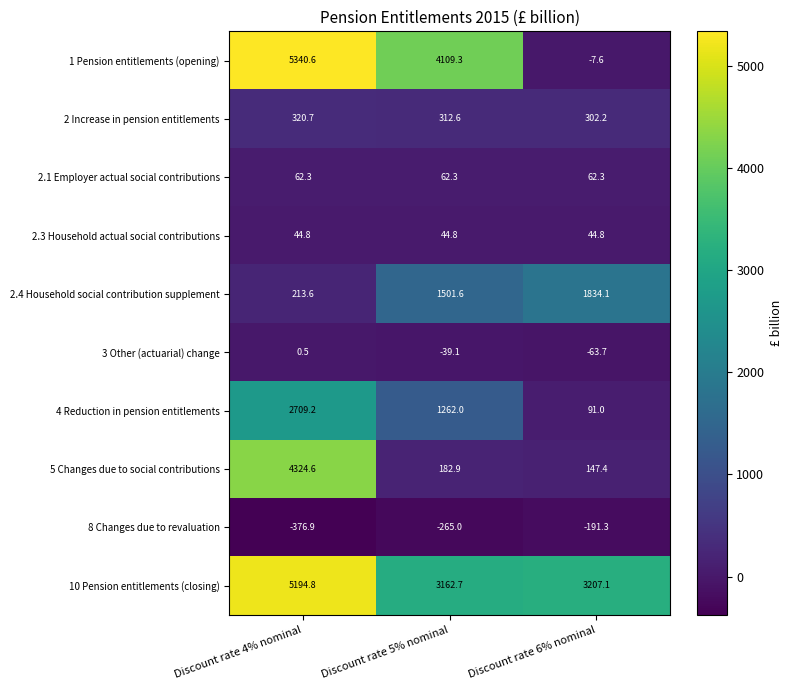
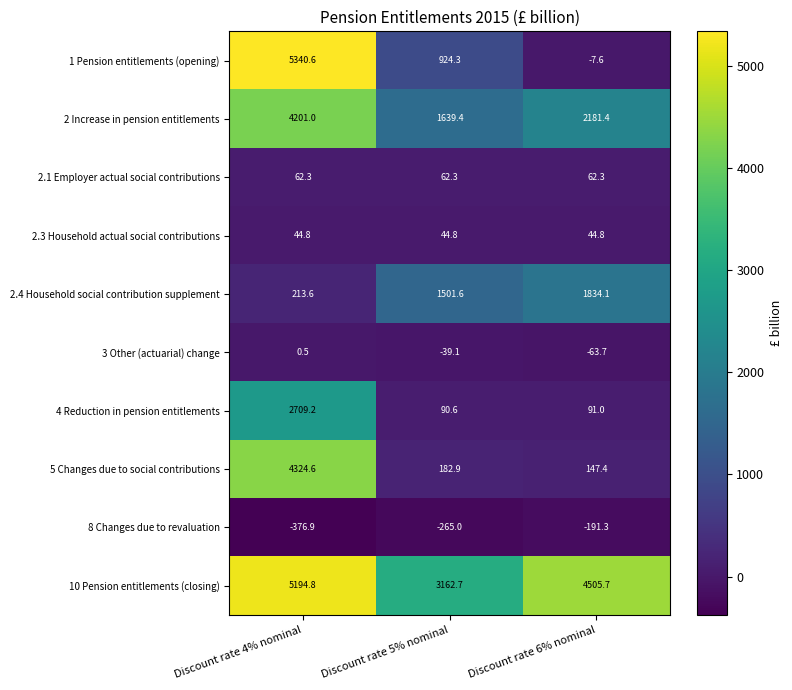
1 Pension entitlements (opening), Discount rate 5% nominal: 4109.3 -> 924.3
2 Increase in pension entitlements, Discount rate 4% nominal: 320.7 -> 4201.0
2 Increase in pension entitlements, Discount rate 5% nominal: 312.6 -> 1639.4
2 Increase in pension entitlements, Discount rate 6% nominal: 302.2 -> 2181.4
4 Reduction in pension entitlements, Discount rate 5% nominal: 1262.0 -> 90.6
10 Pension entitlements (closing), Discount rate 6% nominal: 3207.1 -> 4505.7
